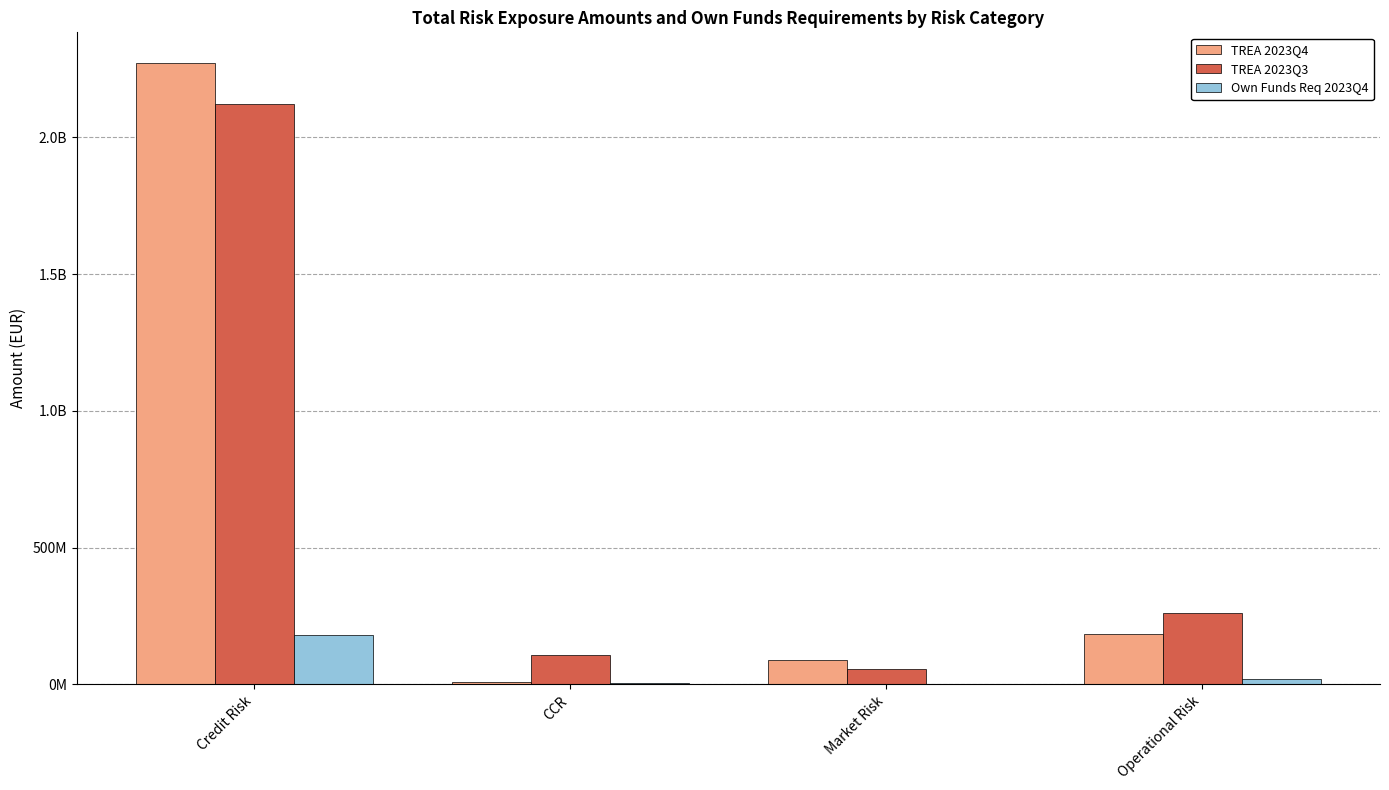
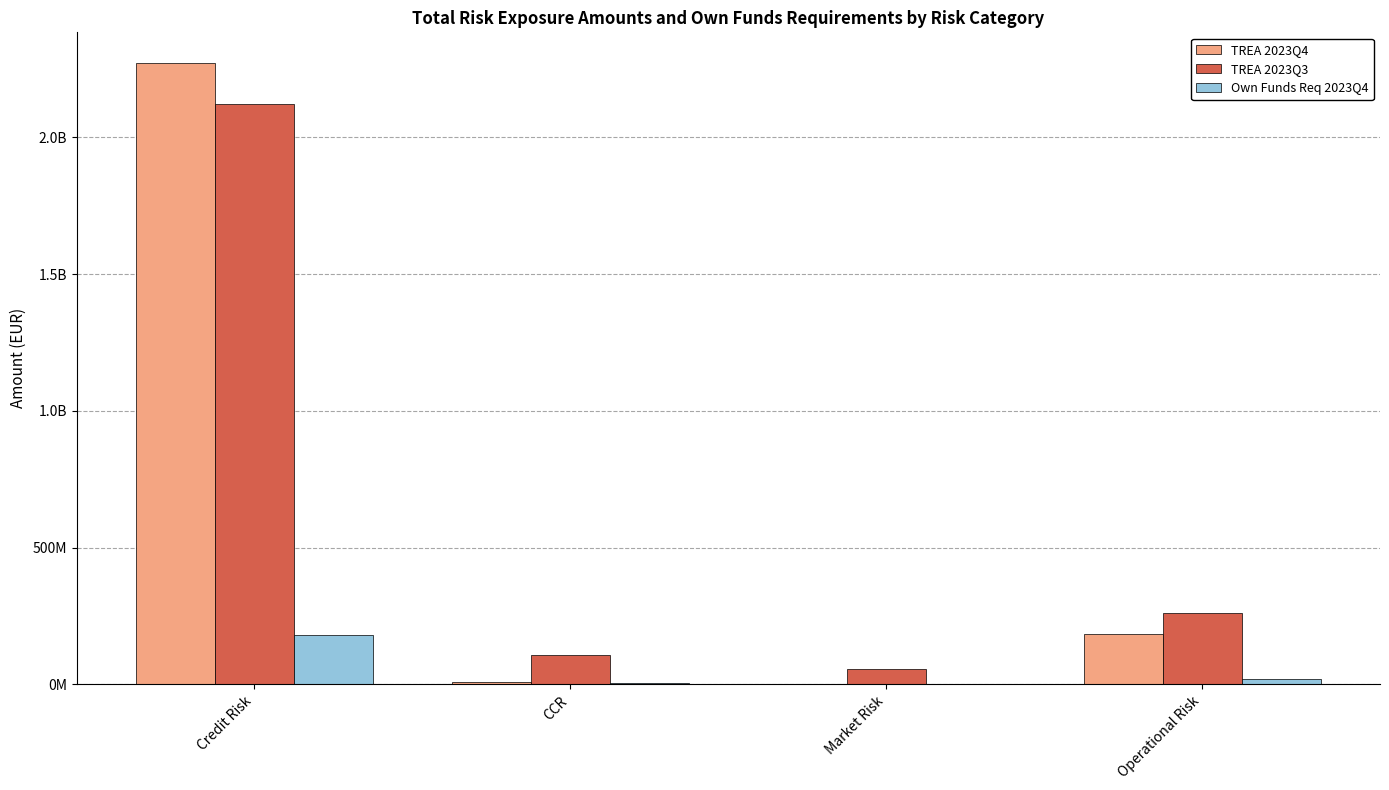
TREA 2023Q4, Market Risk: 90000000 -> 0
